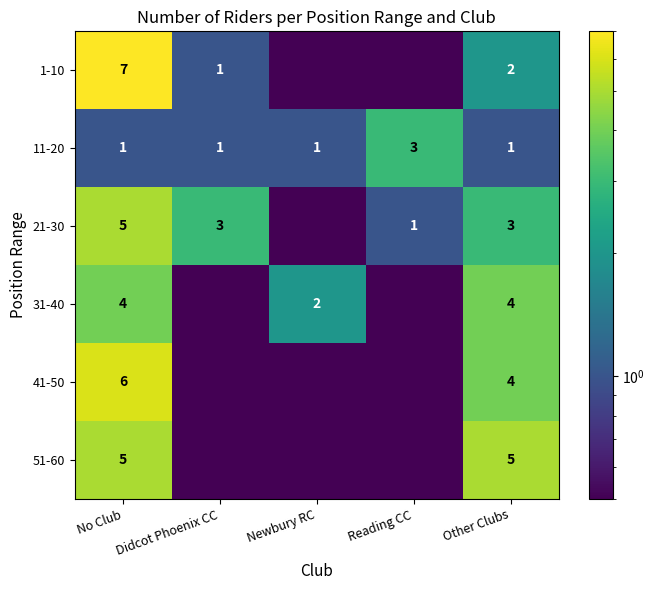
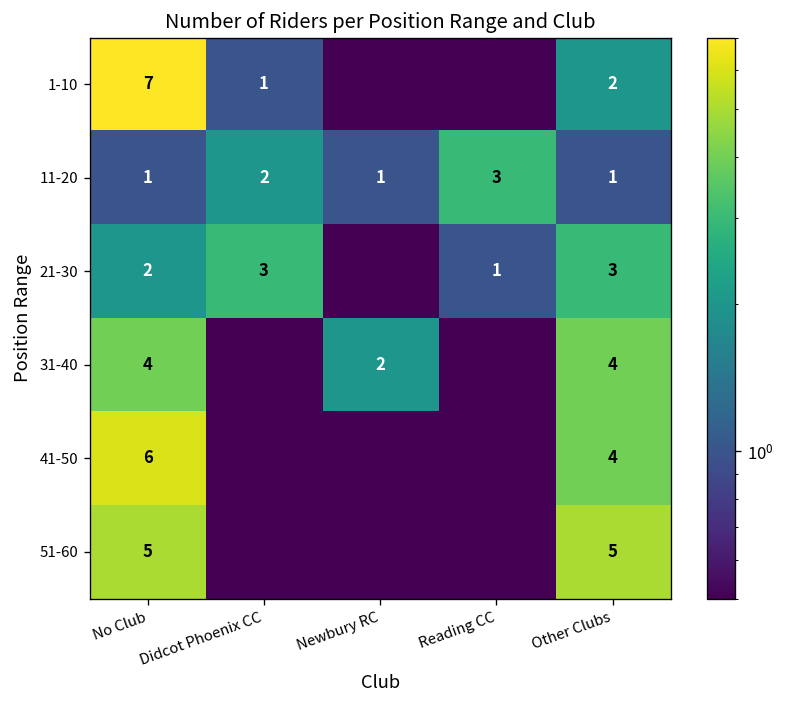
11-20, Didcot Phoenix CC: 1 -> 2
21-30, No Club: 5 -> 2
